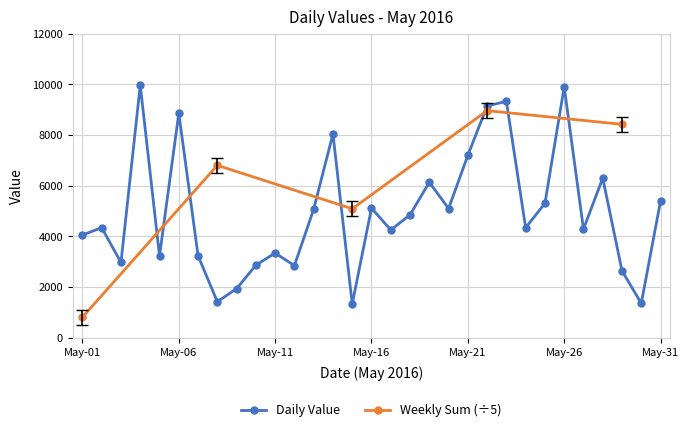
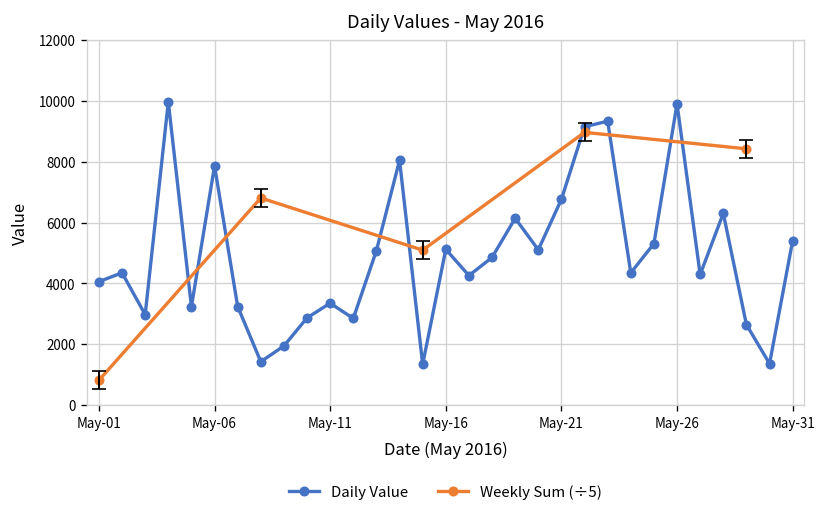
Daily Value, May-06: 8900 -> 7900
Daily Value, May-21: 7200 -> 6800
